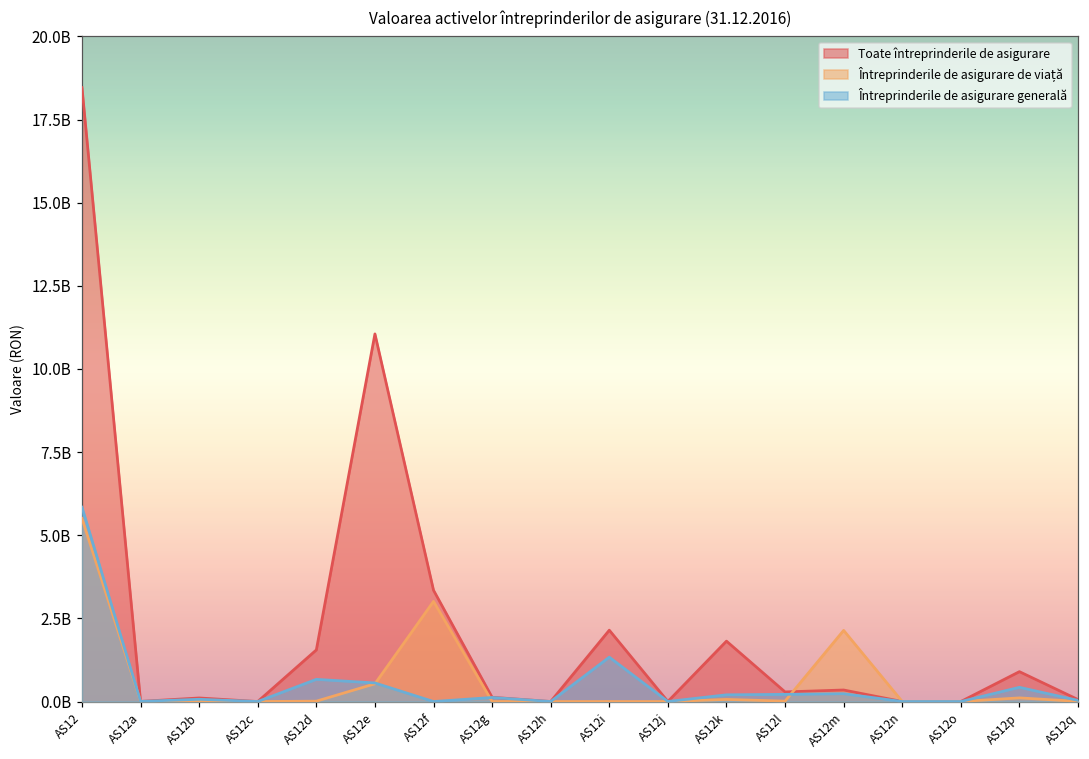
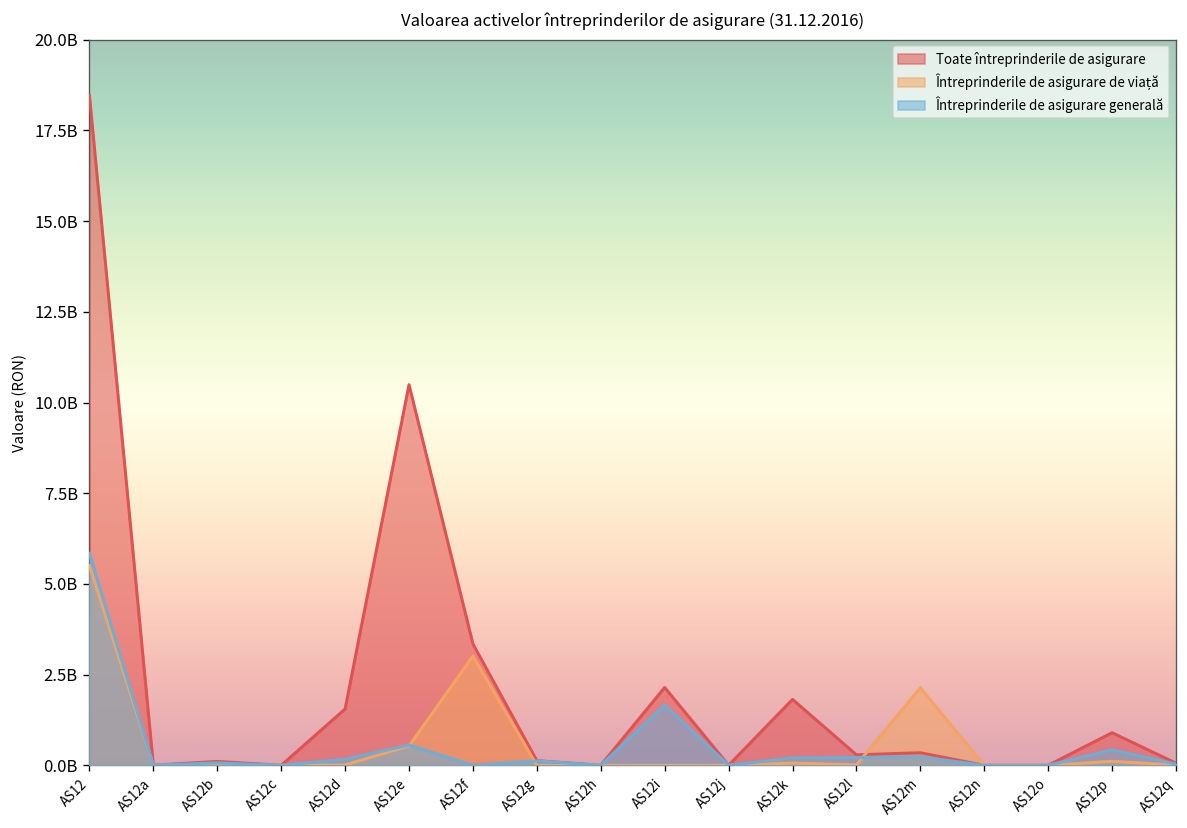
Întreprinderile de asigurare generală, AS12d: 700000000 -> 200000000
Toate întreprinderile de asigurare, AS12e: 11100000000 -> 10500000000
Întreprinderile de asigurare generală, AS12i: 1300000000 -> 1700000000
